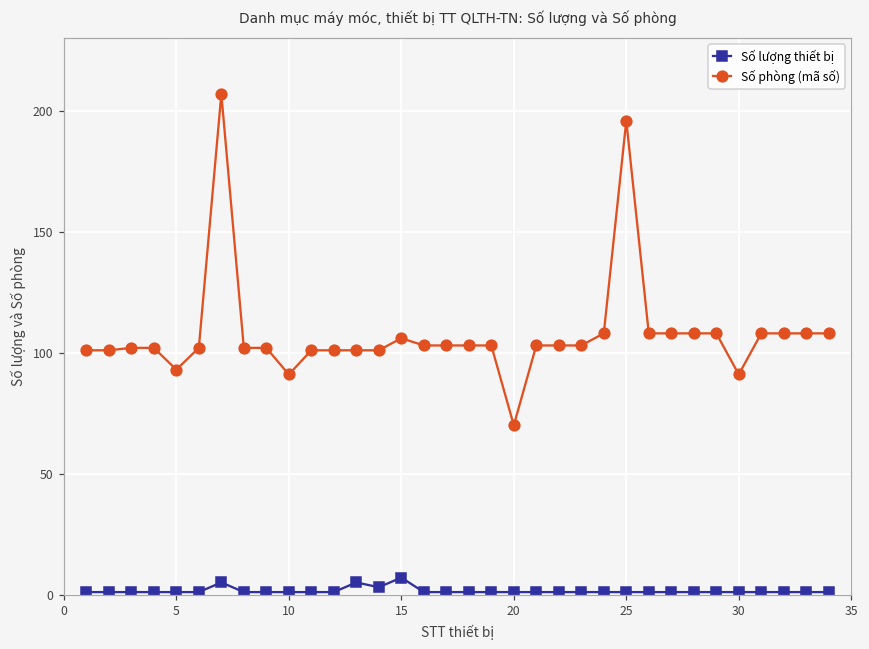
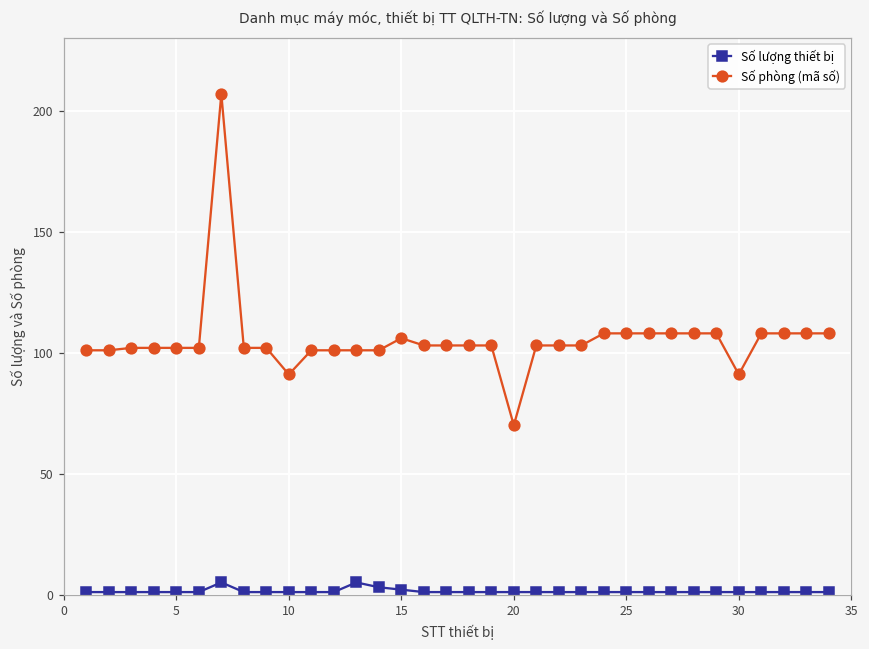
Số phòng (mã số), 5: 93 -> 102
Số lượng thiết bị, 15: 7 -> 2
Số phòng (mã số), 25: 196 -> 108
